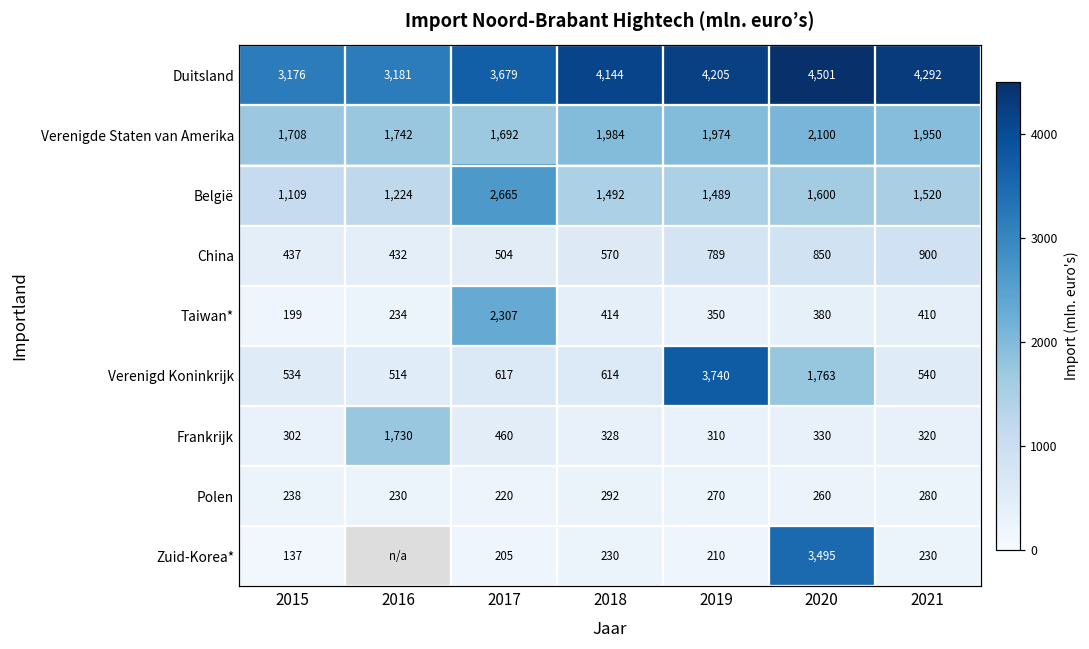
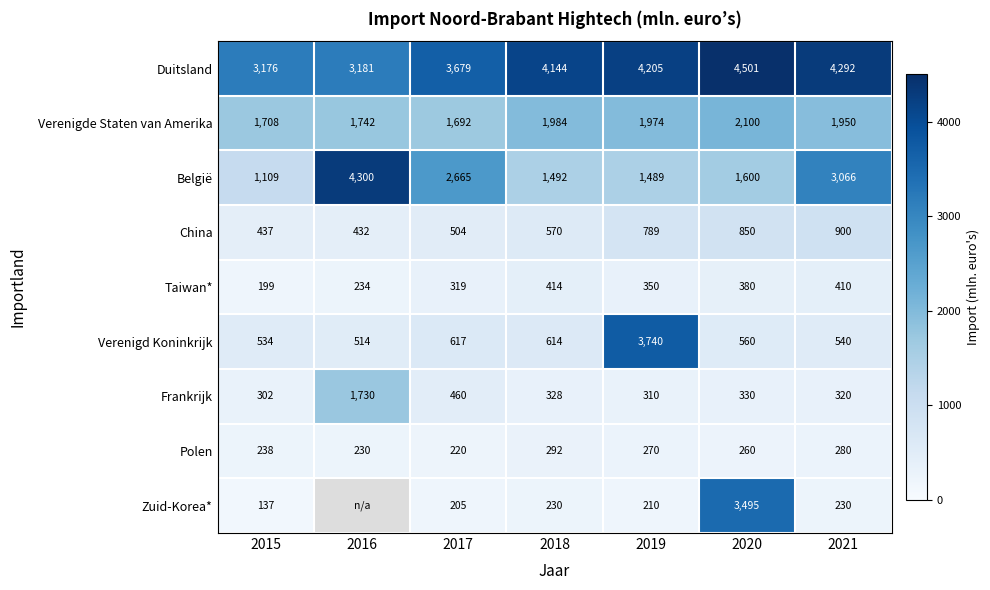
België, 2016: 1,224 -> 4,300
België, 2021: 1,520 -> 3,066
Taiwan*, 2017: 2,307 -> 319
Verenigd Koninkrijk, 2020: 1,763 -> 560
